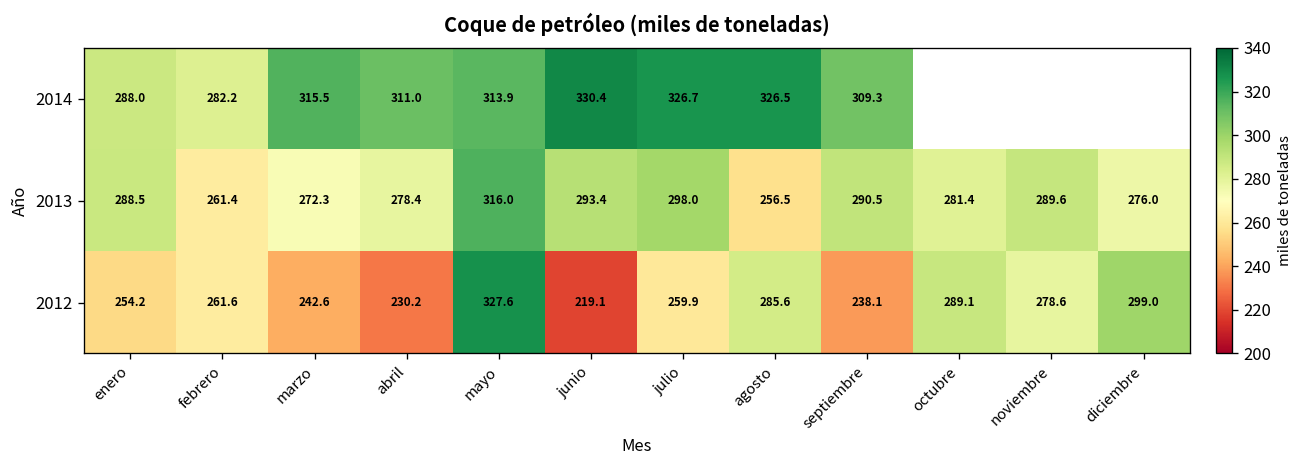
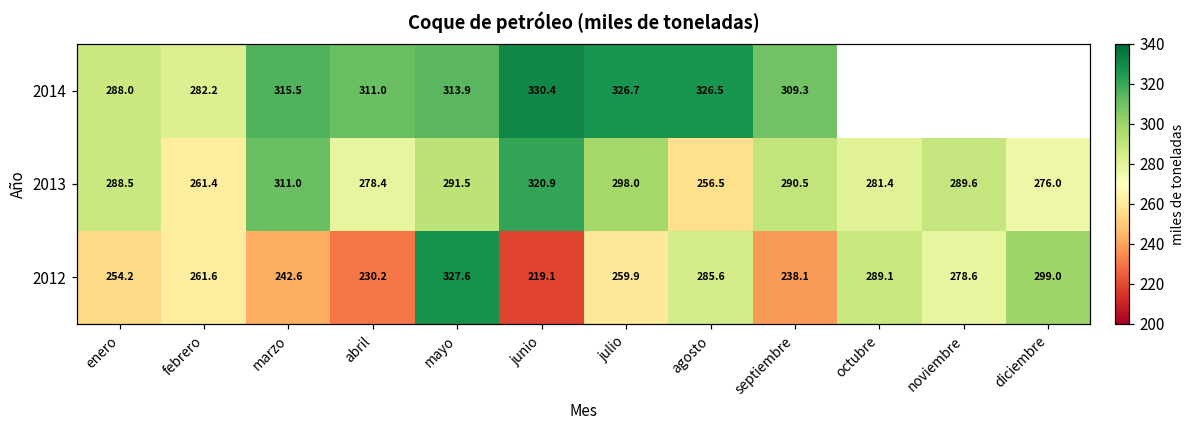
2013, marzo: 272.3 -> 311.0
2013, mayo: 316.0 -> 291.5
2013, junio: 293.4 -> 320.9
